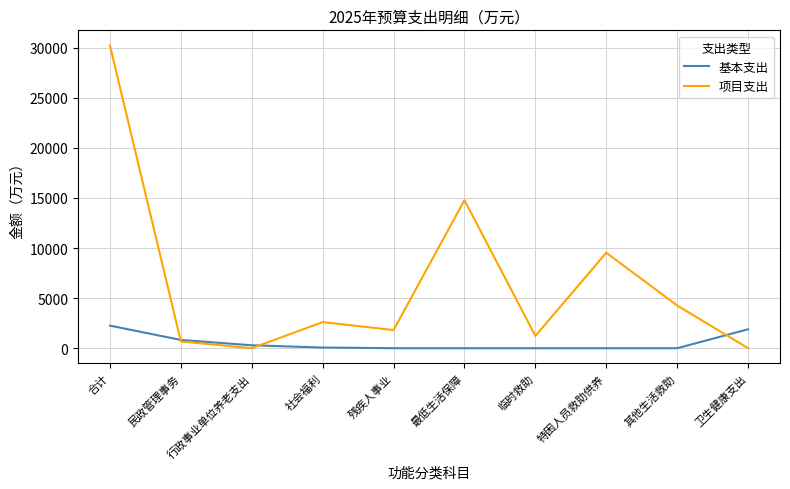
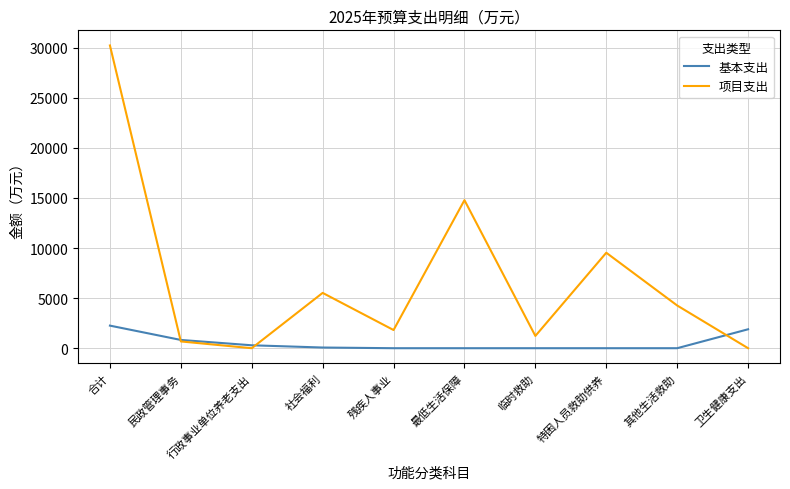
项目支出, 社会福利: 2600 -> 5500
